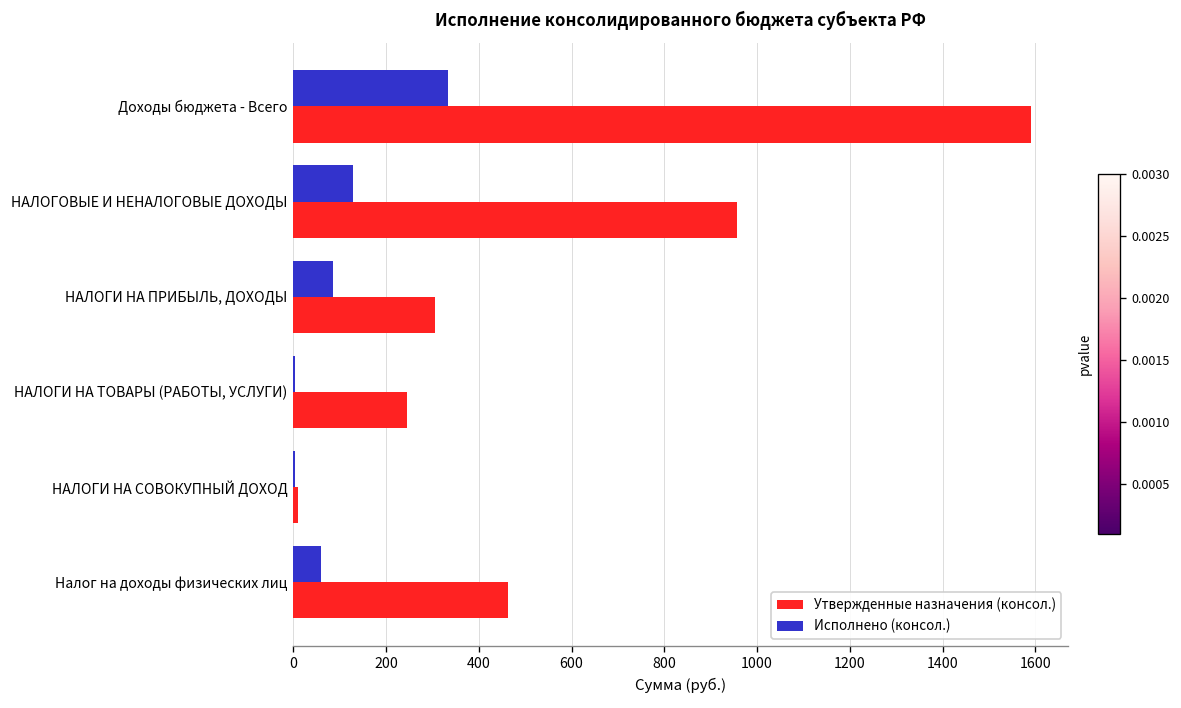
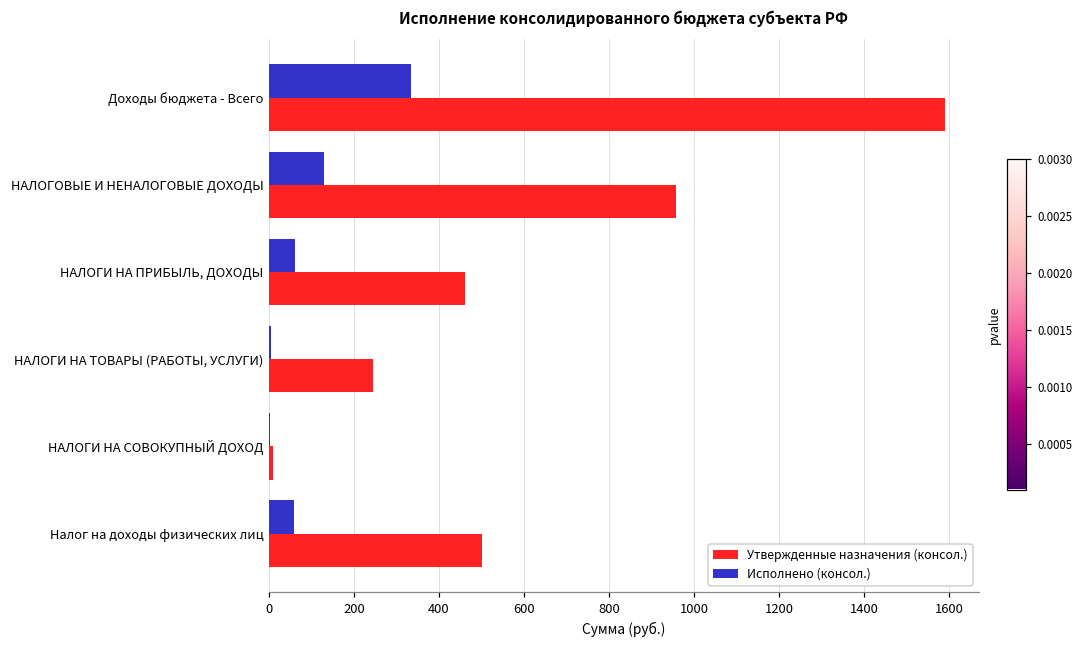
Исполнено (консол.), НАЛОГИ НА ПРИБЫЛЬ, ДОХОДЫ: 90 -> 60
Утвержденные назначения (консол.), НАЛОГИ НА ПРИБЫЛЬ, ДОХОДЫ: 310 -> 460
Утвержденные назначения (консол.), Налог на доходы физических лиц: 460 -> 500
